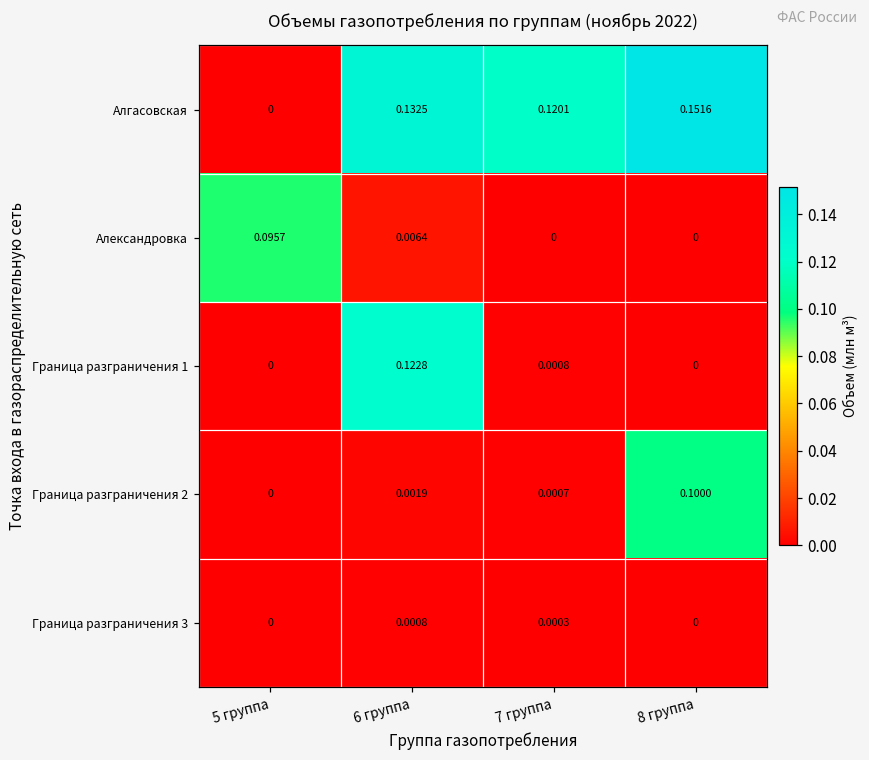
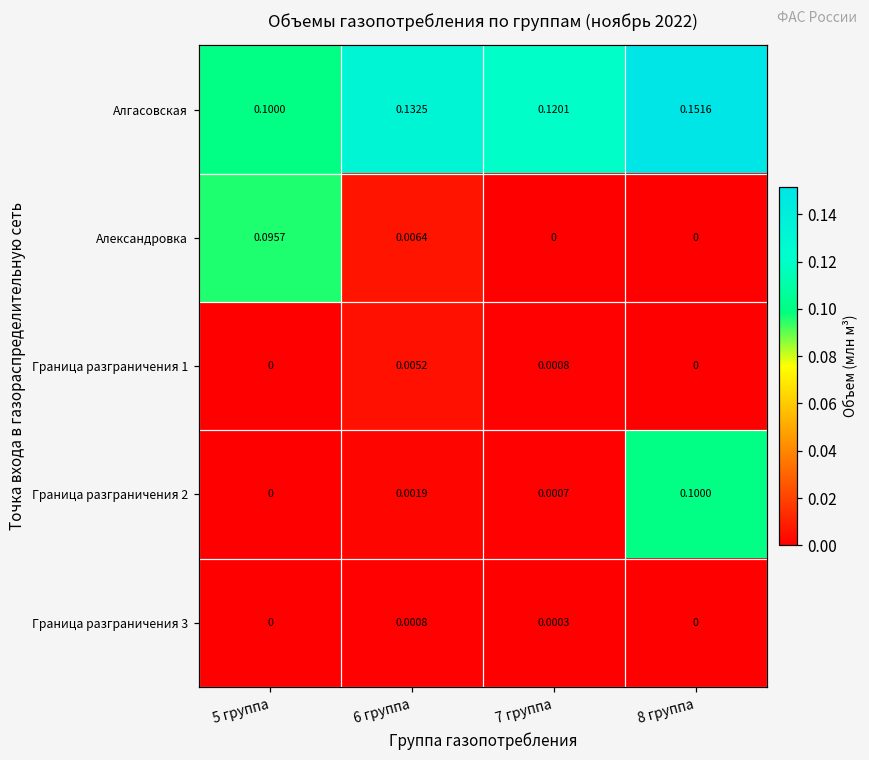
Алгасовская, 5 группа: 0 -> 0.1000
Граница разграничения 1, 6 группа: 0.1228 -> 0.0052
